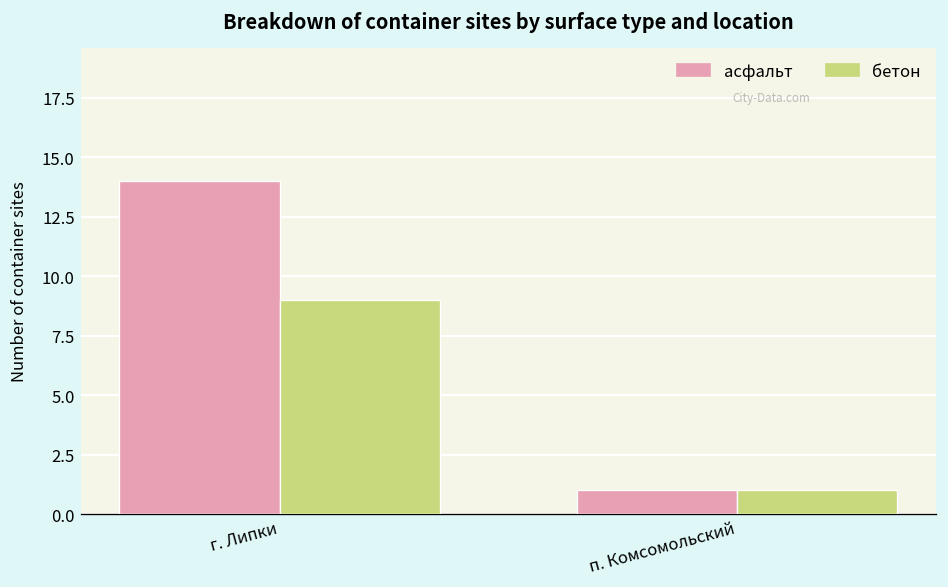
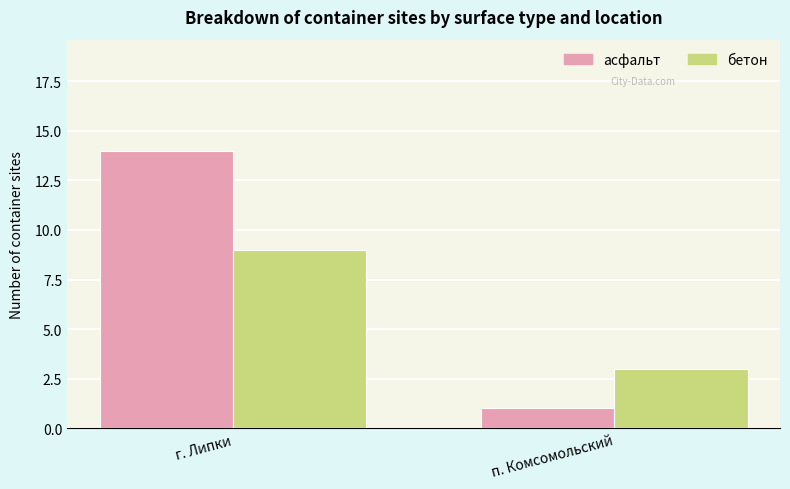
бетон, п. Комсомольский: 1 -> 3
